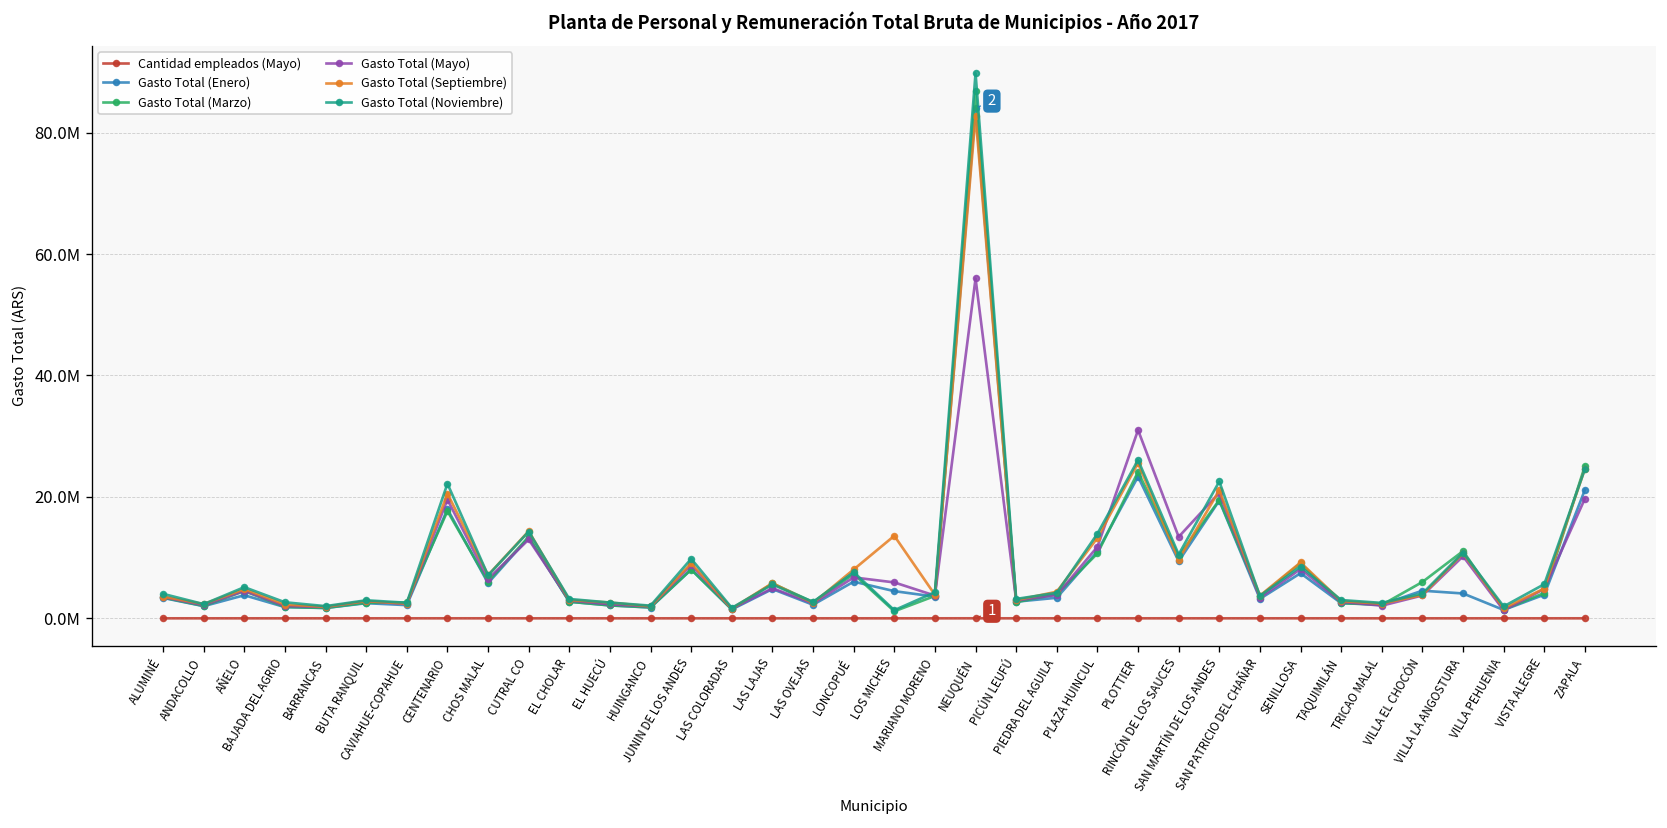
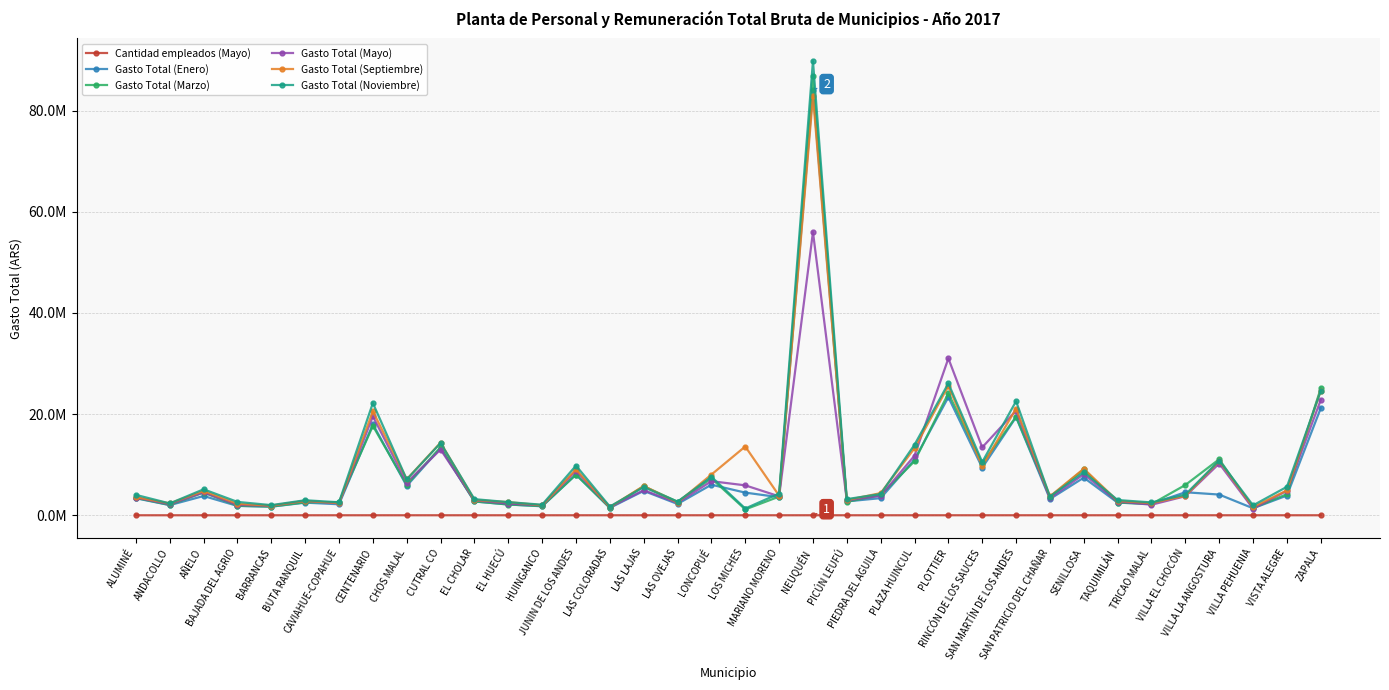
Gasto Total (Mayo), ZAPALA: 20000000 -> 23000000
